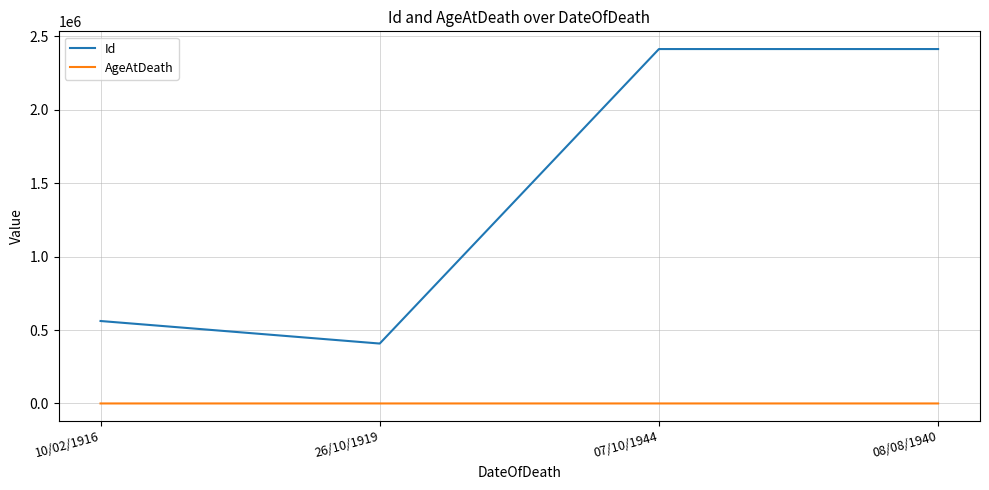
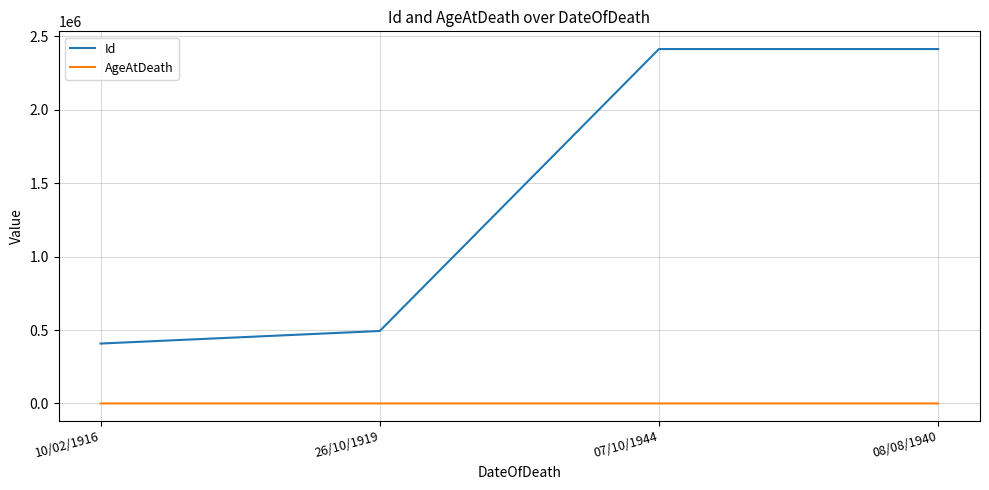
Id, 10/02/1916: 560000 -> 410000
Id, 26/10/1919: 410000 -> 490000
